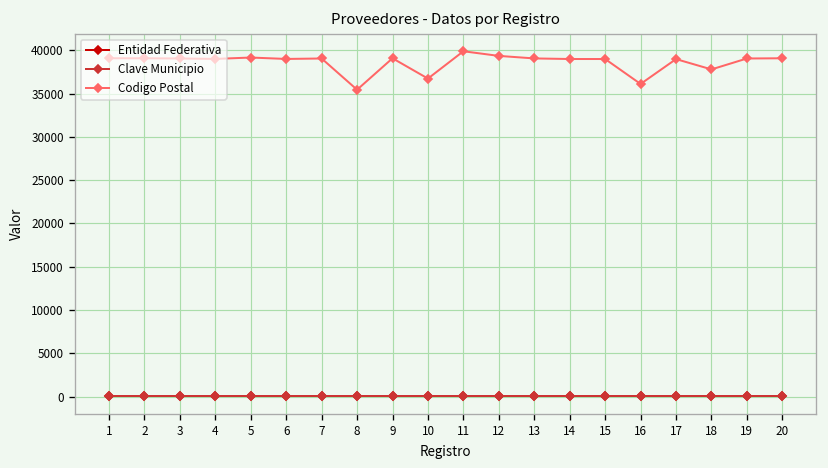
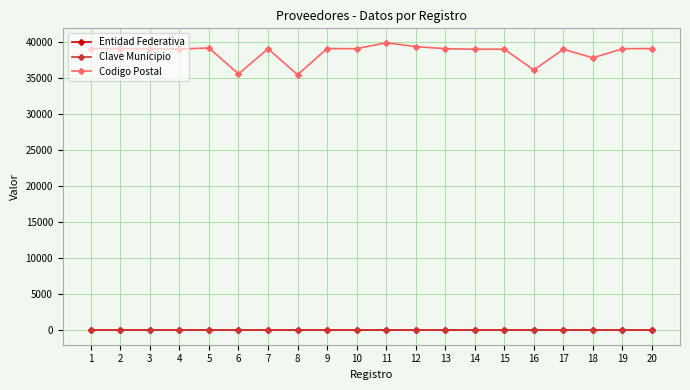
Codigo Postal, 6: 39000 -> 36000
Codigo Postal, 10: 37000 -> 39000
